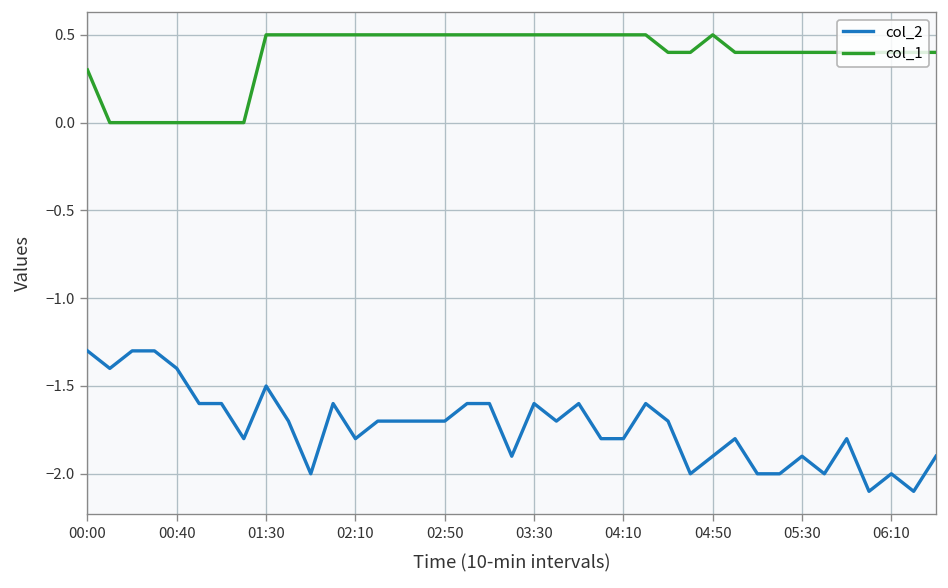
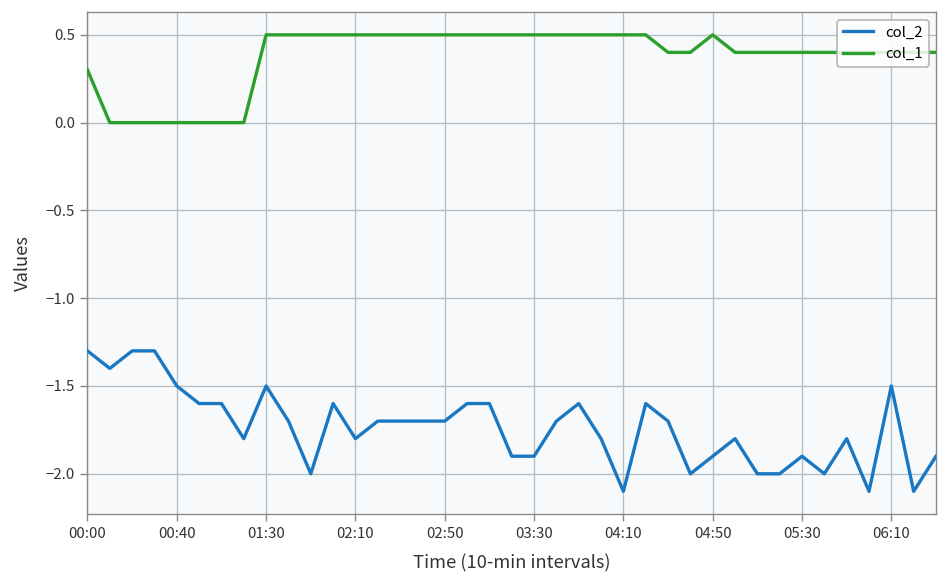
col_2, 00:40: -1.4 -> -1.5
col_2, 03:30: -1.6 -> -1.9
col_2, 04:10: -1.8 -> -2.1
col_2, 06:10: -2.0 -> -1.5
